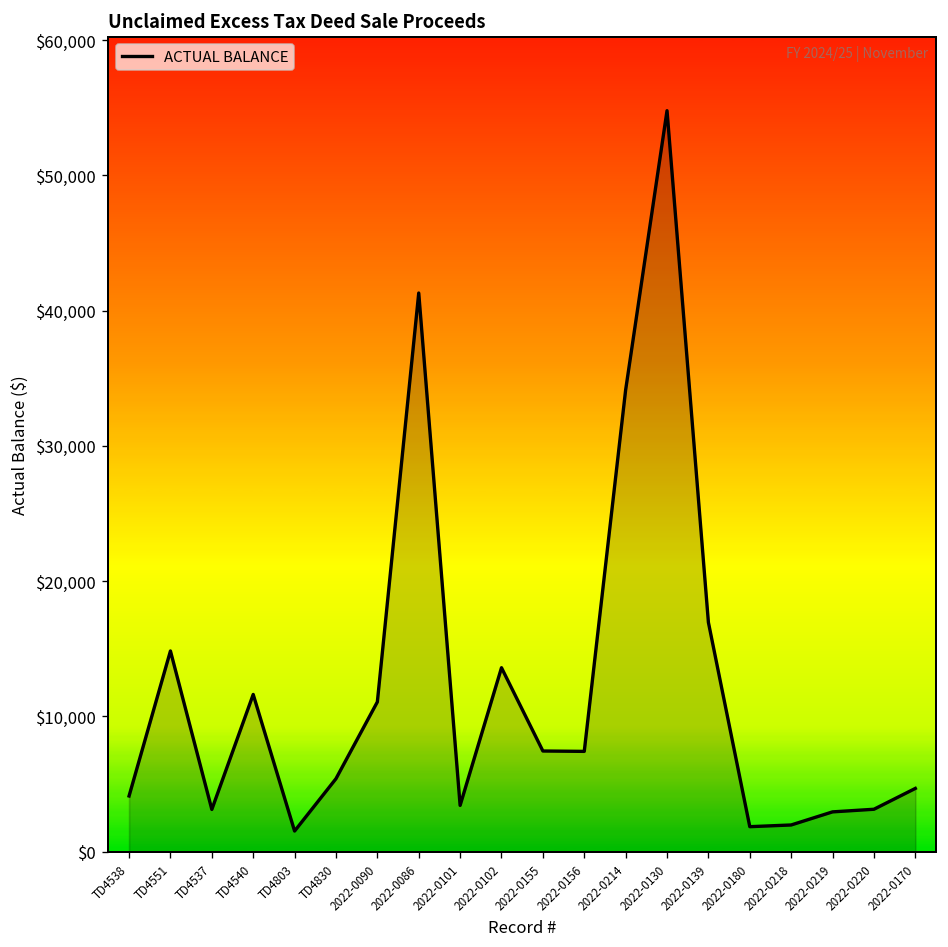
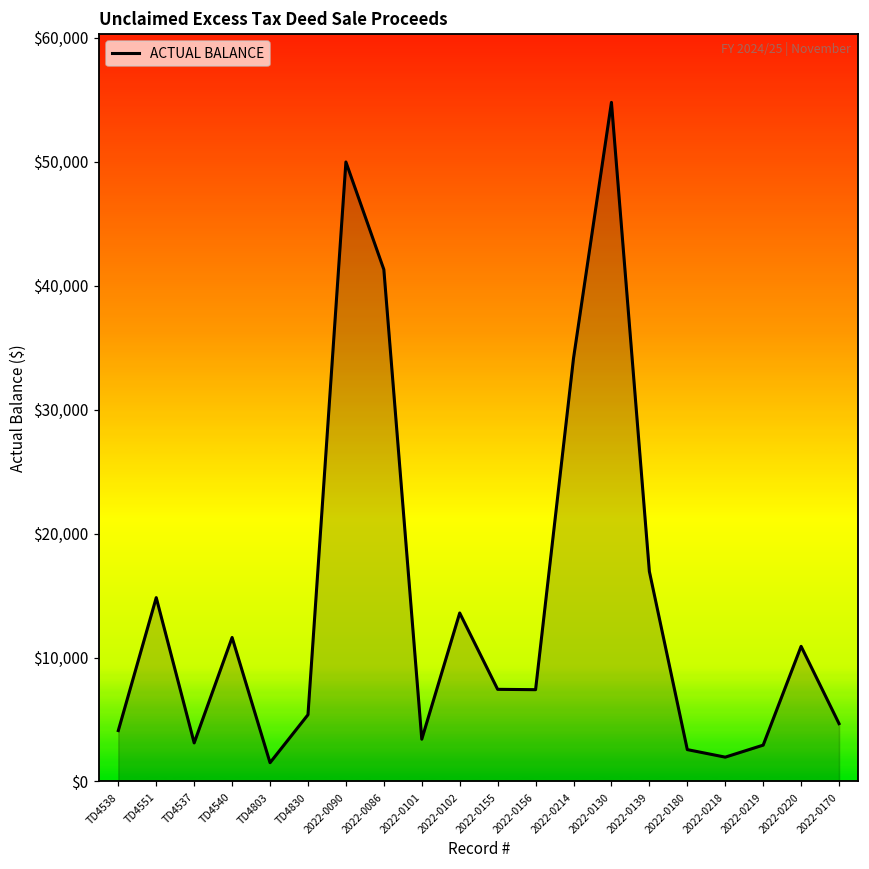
2022-0090: $11,100 -> $50,000
2022-0180: $1,800 -> $2,600
2022-0220: $3,100 -> $10,900
